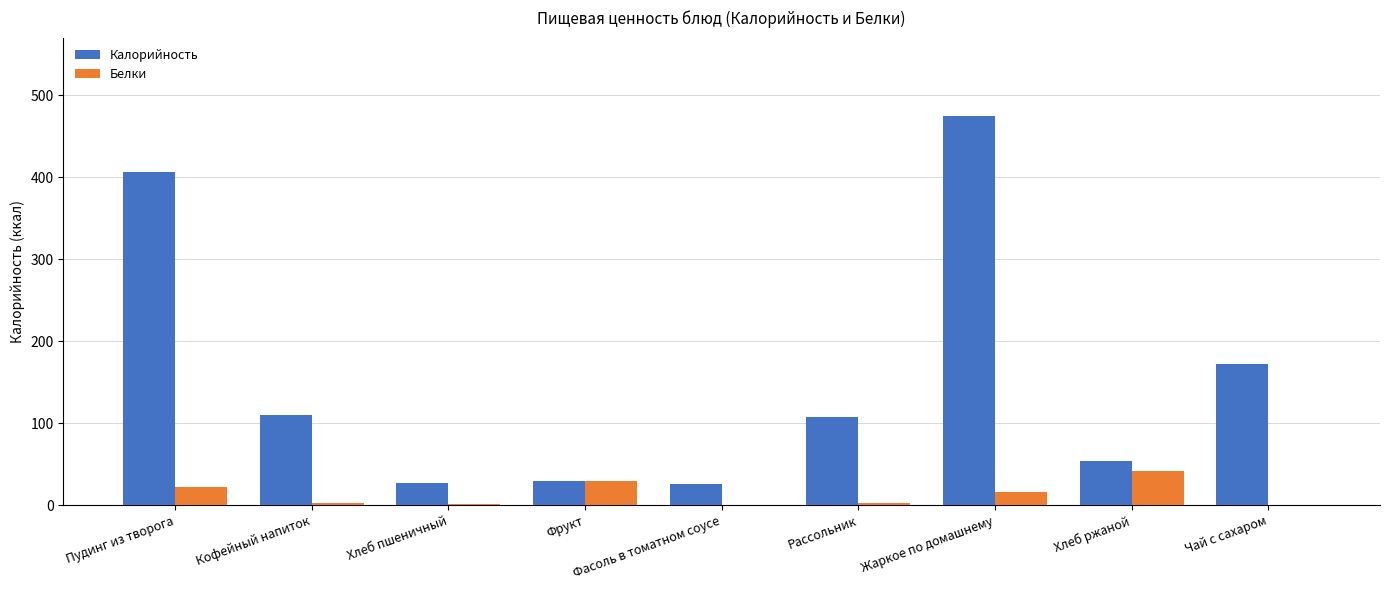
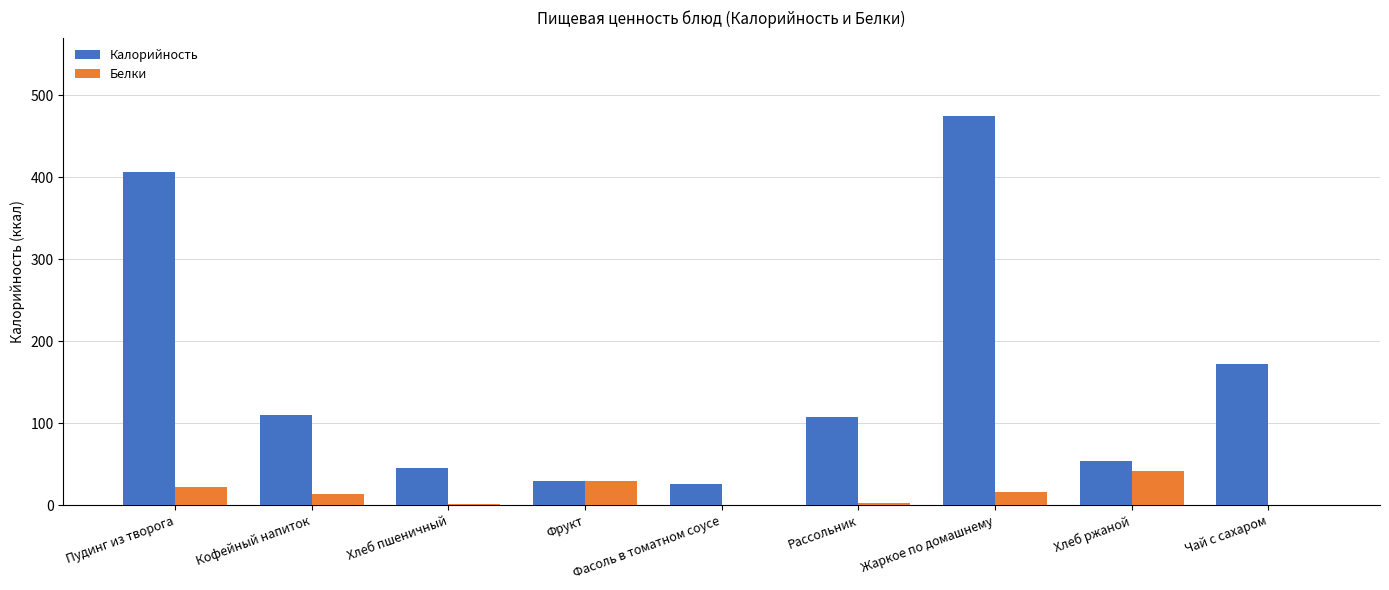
Белки, Кофейный напиток: 0 -> 10
Калорийность, Хлеб пшеничный: 30 -> 40
